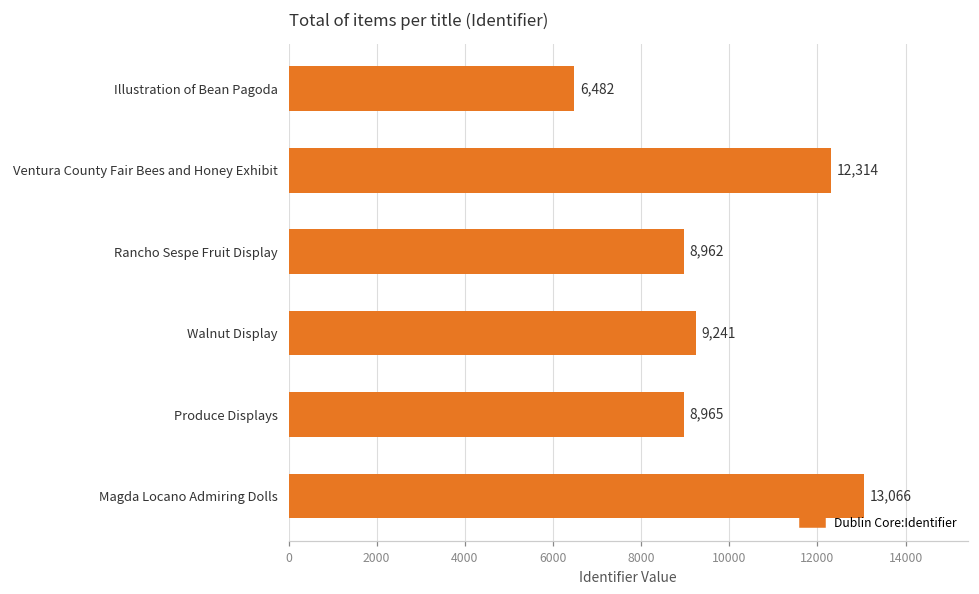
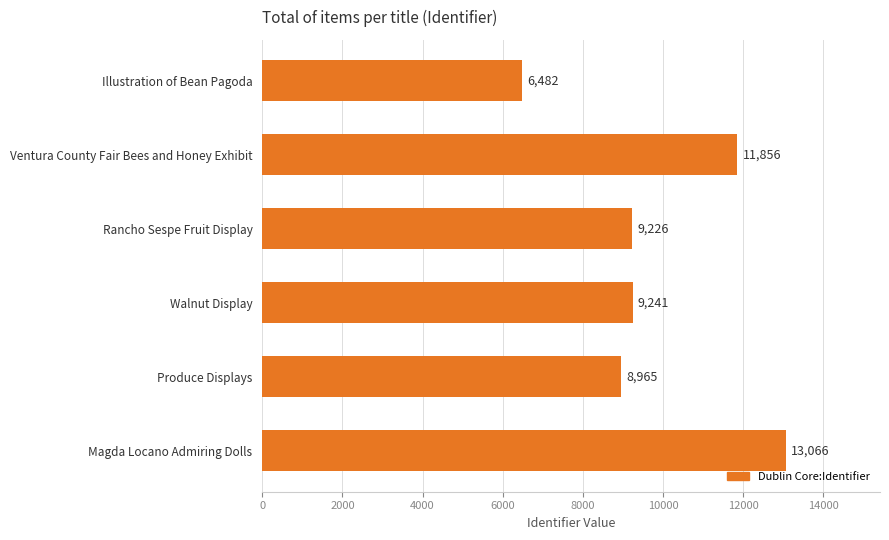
Ventura County Fair Bees and Honey Exhibit: 12,314 -> 11,856
Rancho Sespe Fruit Display: 8,962 -> 9,226
